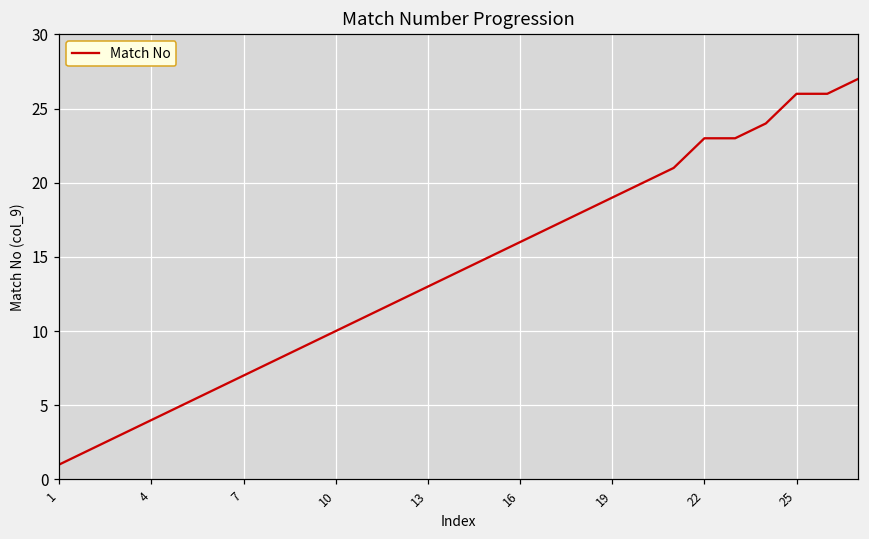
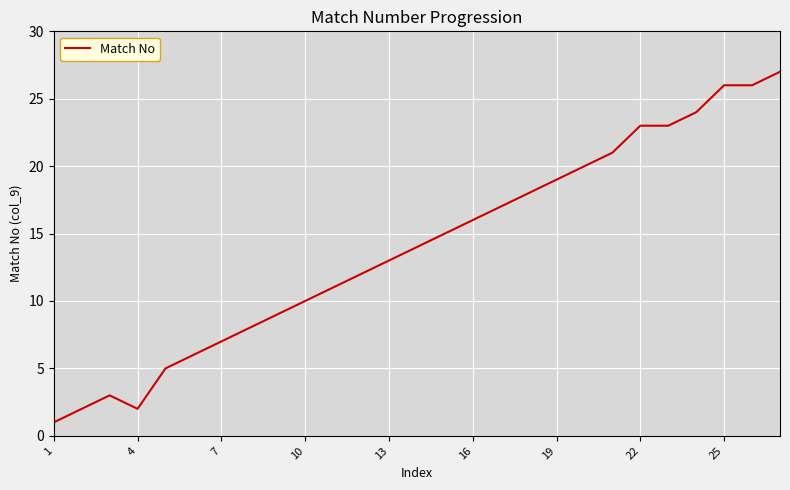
4: 4 -> 2
